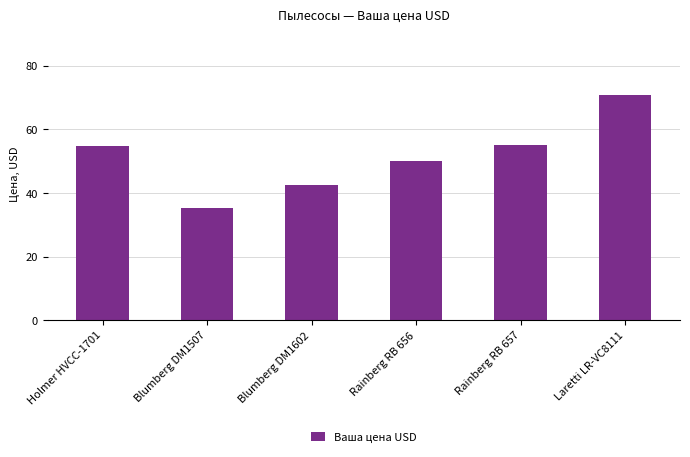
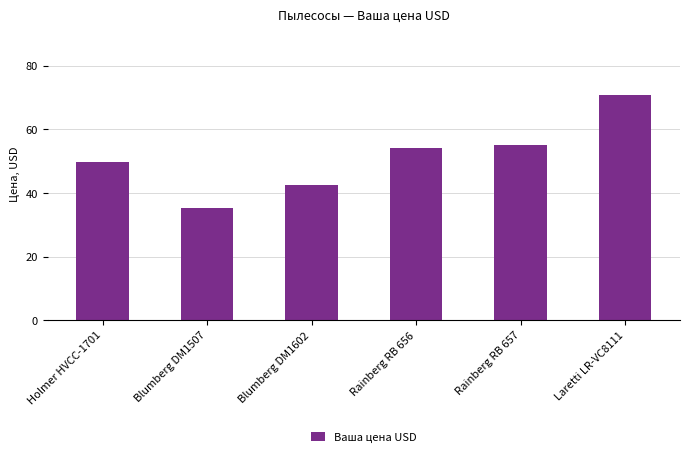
Holmer HVCC-1701: 55 -> 50
Rainberg RB 656: 50 -> 54
